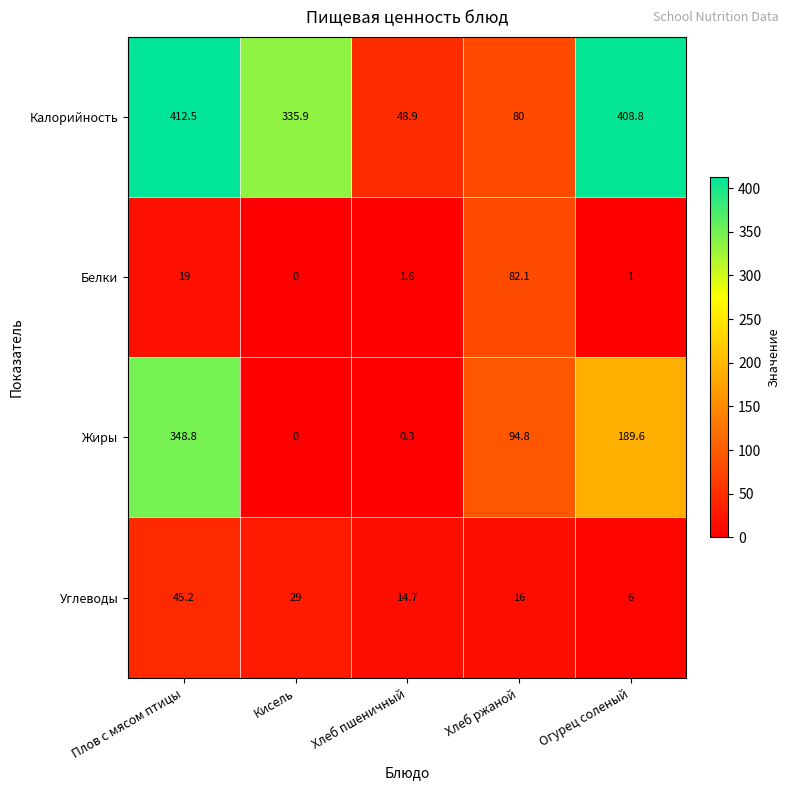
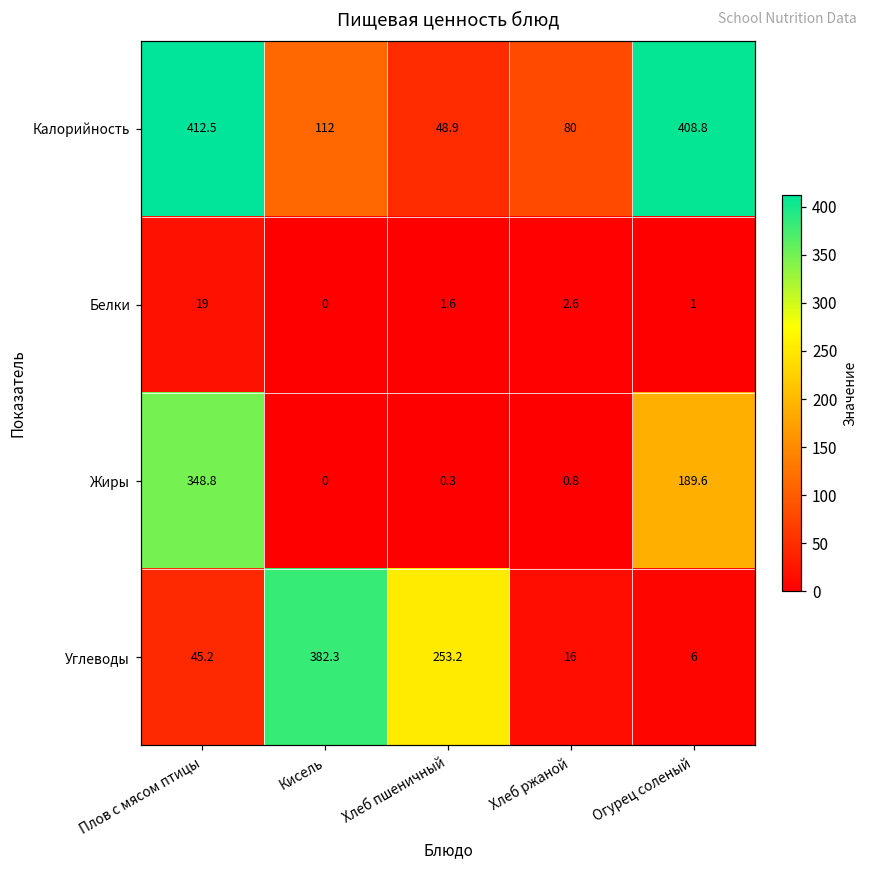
Калорийность, Кисель: 335.9 -> 112
Белки, Хлеб ржаной: 82.1 -> 2.6
Жиры, Хлеб ржаной: 94.8 -> 0.8
Углеводы, Кисель: 29 -> 382.3
Углеводы, Хлеб пшеничный: 14.7 -> 253.2
